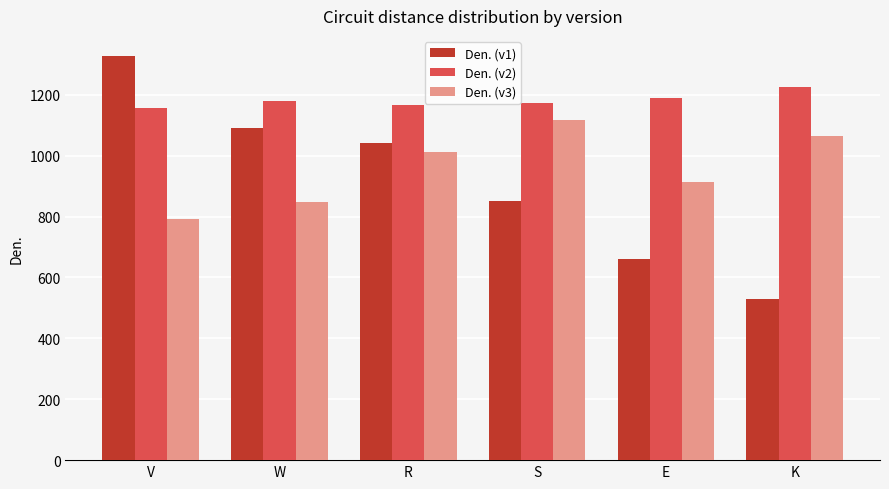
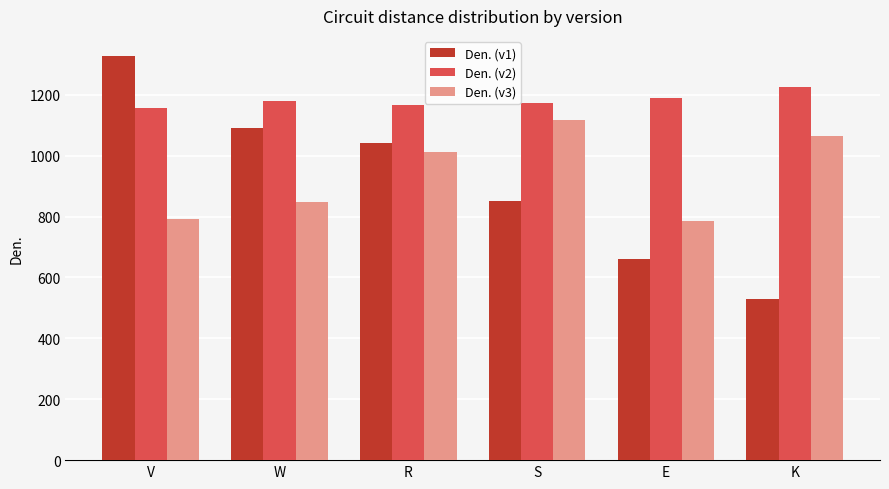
Den. (v3), E: 910 -> 790
